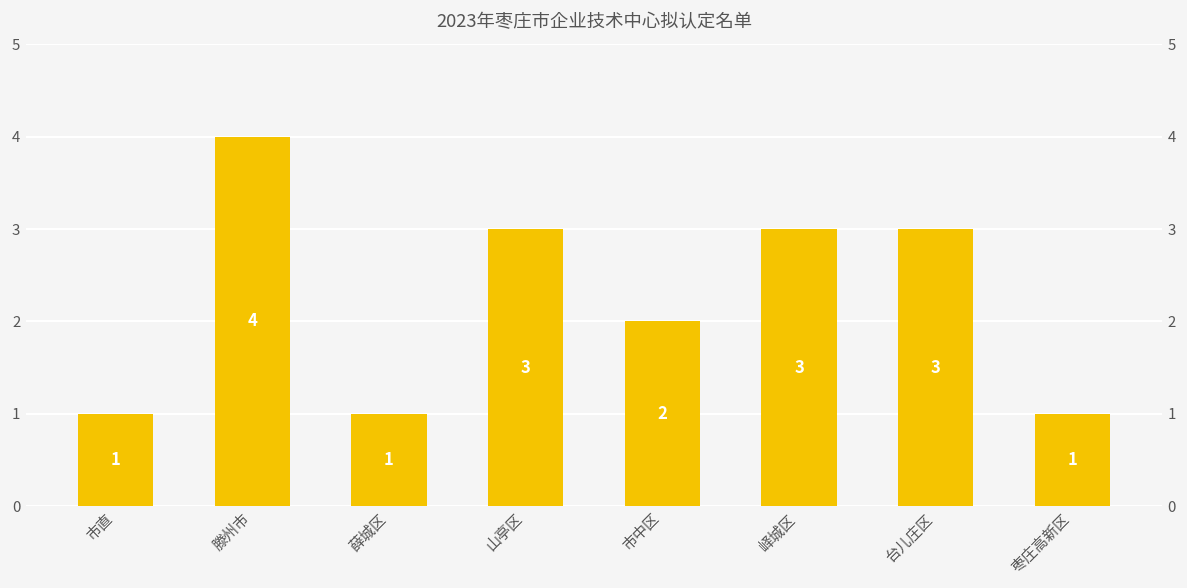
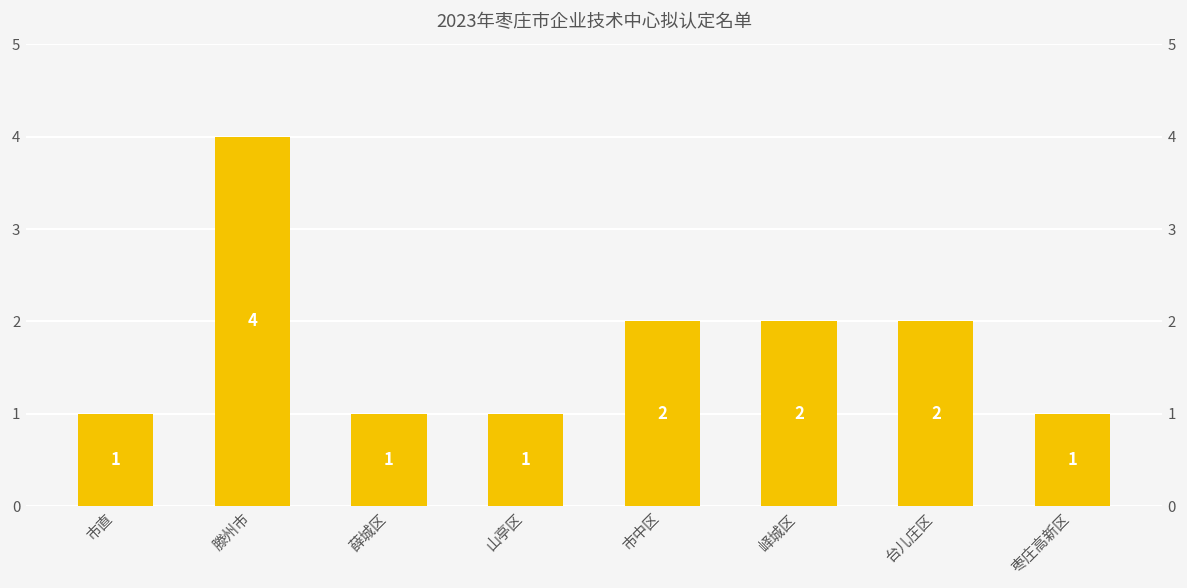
山亭区: 3 -> 1
峄城区: 3 -> 2
台儿庄区: 3 -> 2
